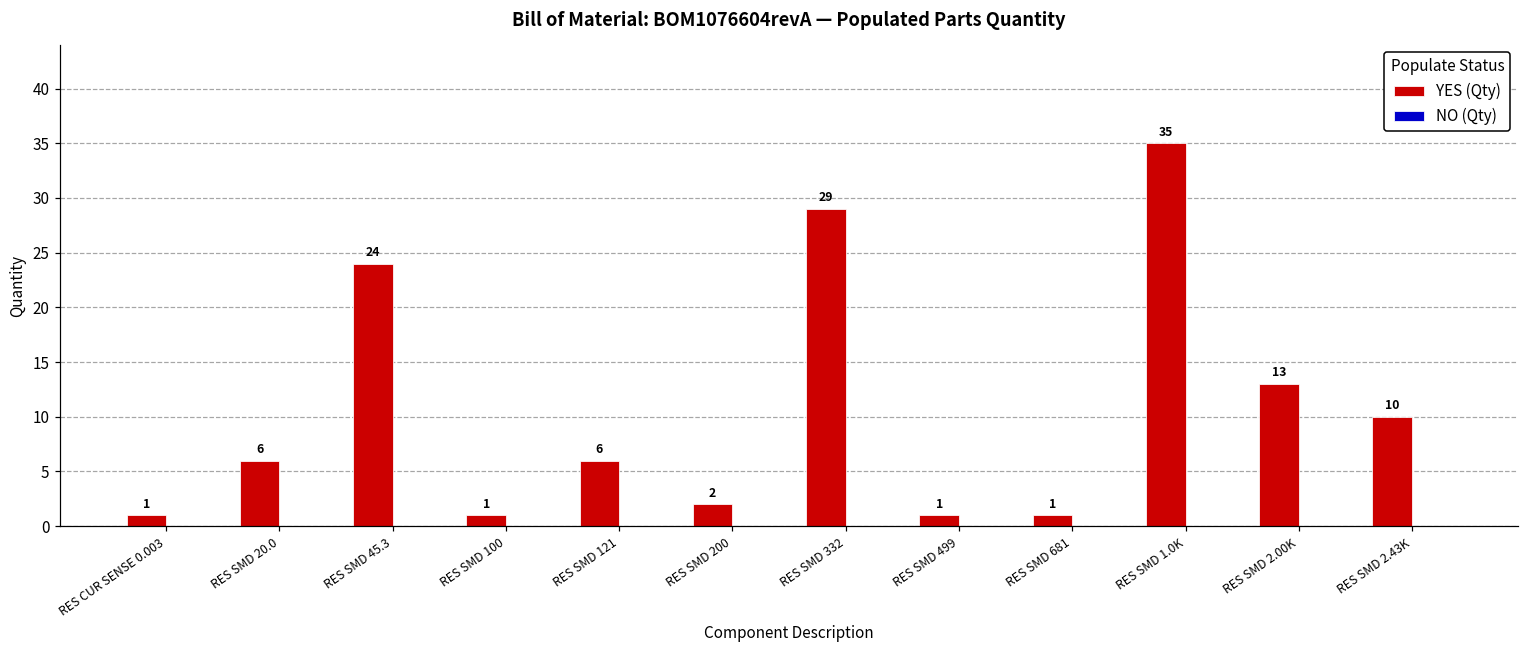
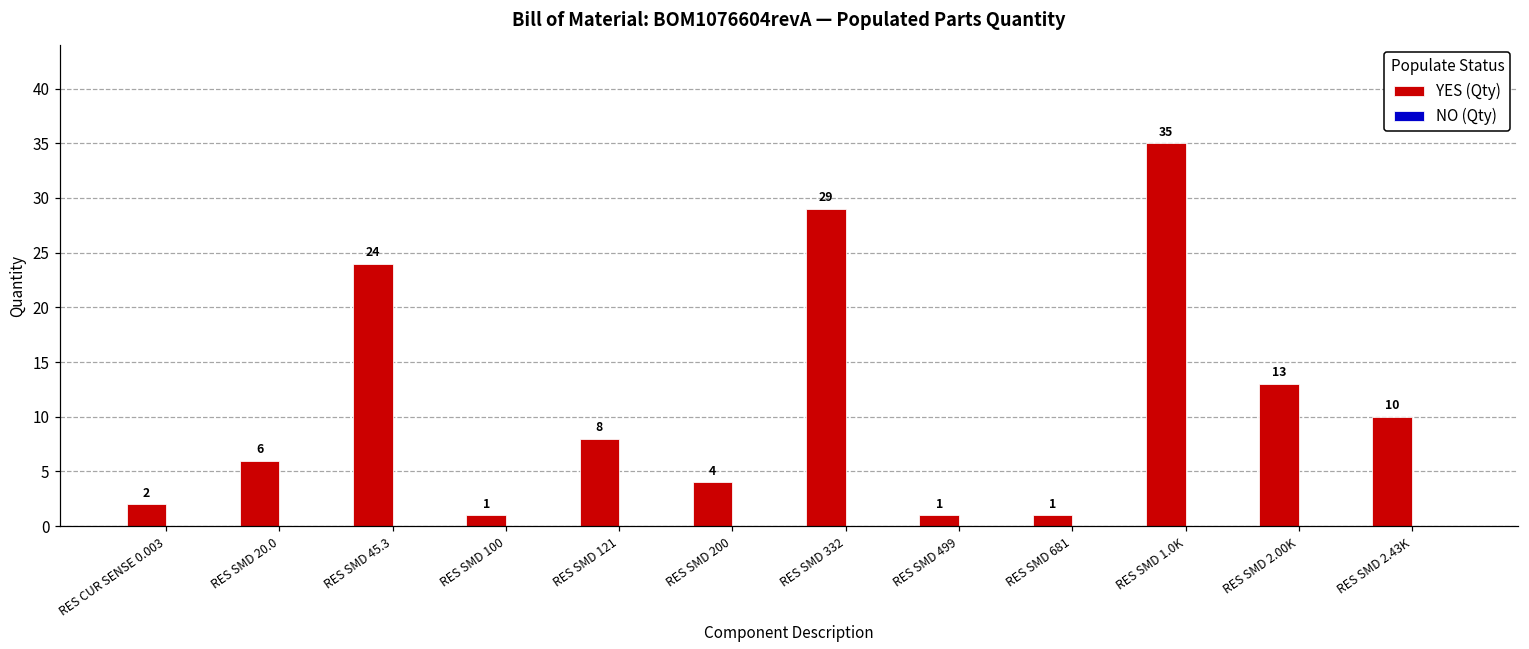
YES (Qty), RES CUR SENSE 0.003: 1 -> 2
YES (Qty), RES SMD 121: 6 -> 8
YES (Qty), RES SMD 200: 2 -> 4
